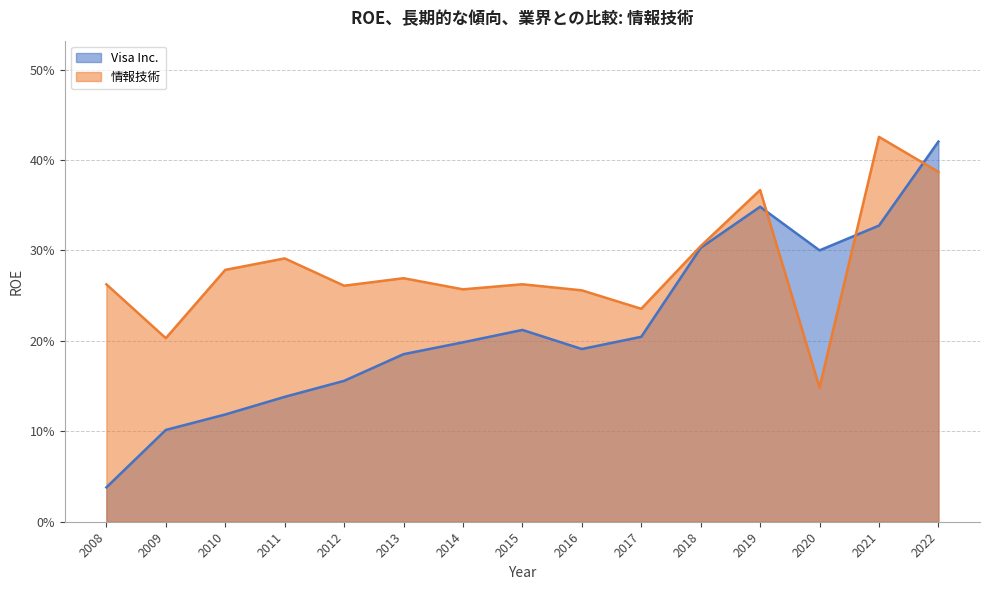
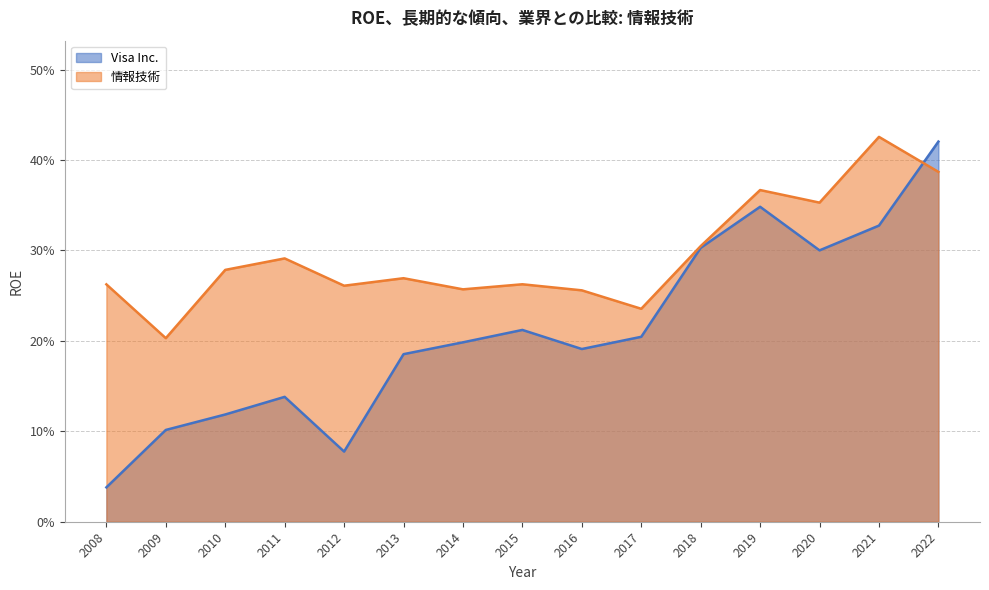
Visa Inc., 2012: 16% -> 8%
情報技術, 2020: 15% -> 35%
